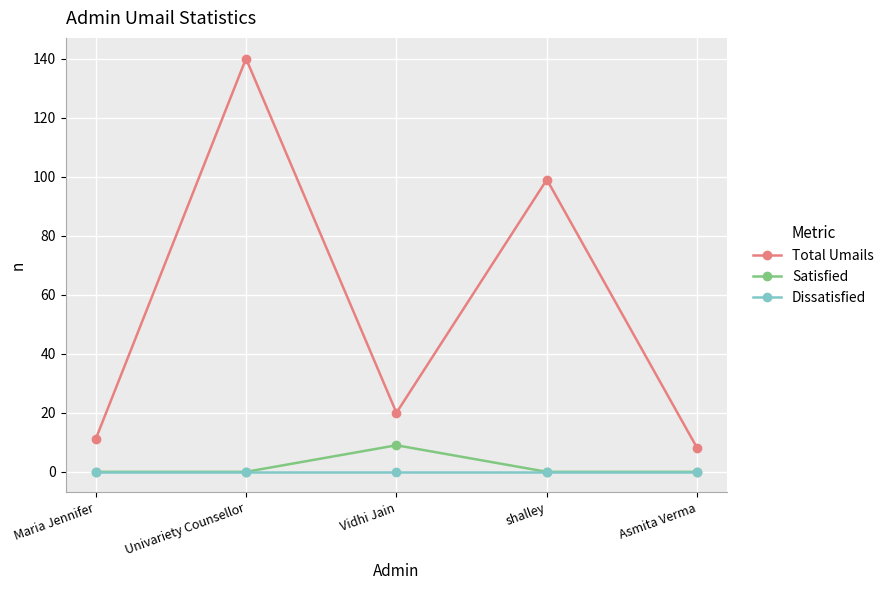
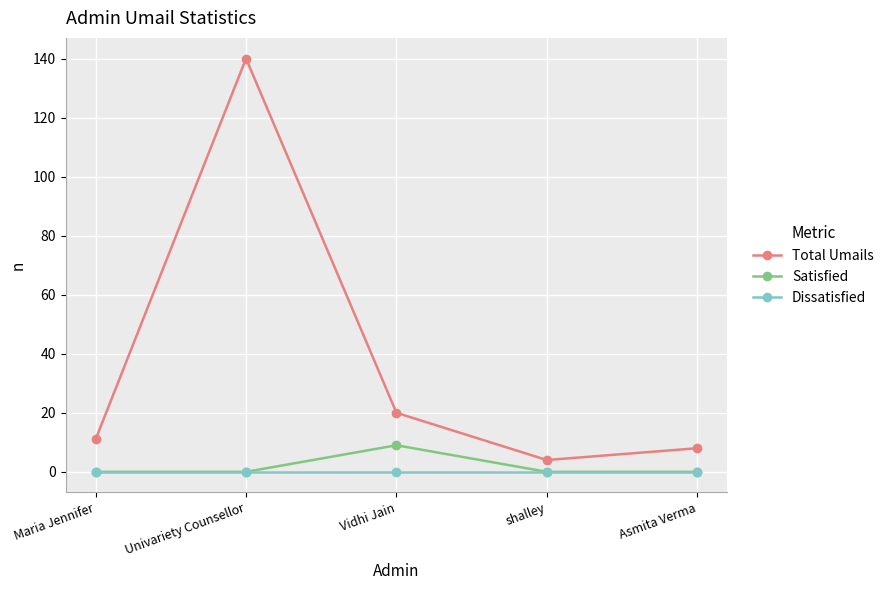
Total Umails, shalley: 99 -> 4
